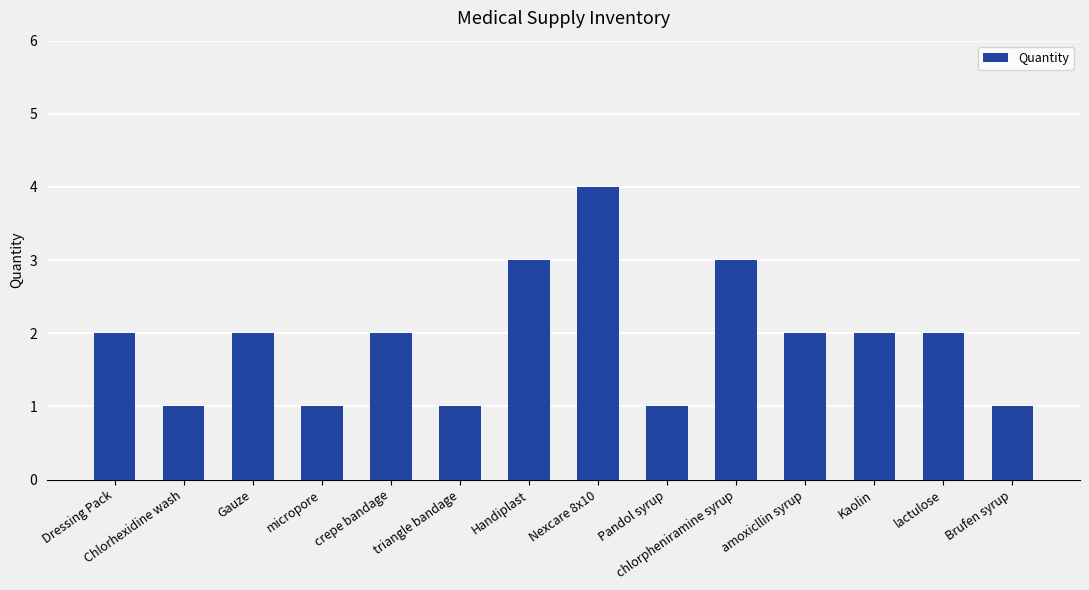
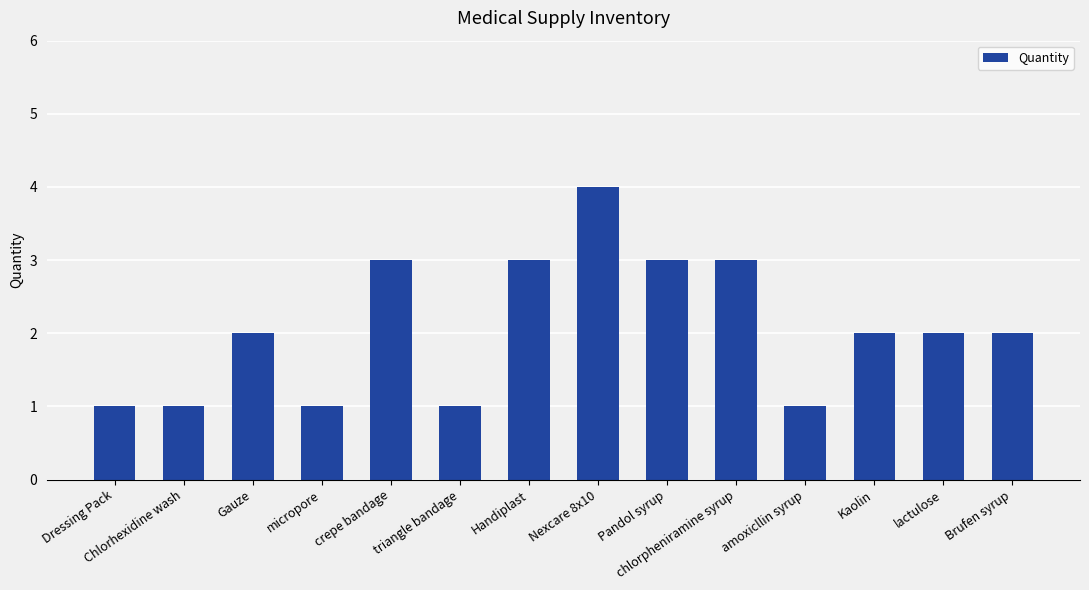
Dressing Pack: 2 -> 1
crepe bandage: 2 -> 3
Pandol syrup: 1 -> 3
amoxicllin syrup: 2 -> 1
Brufen syrup: 1 -> 2
